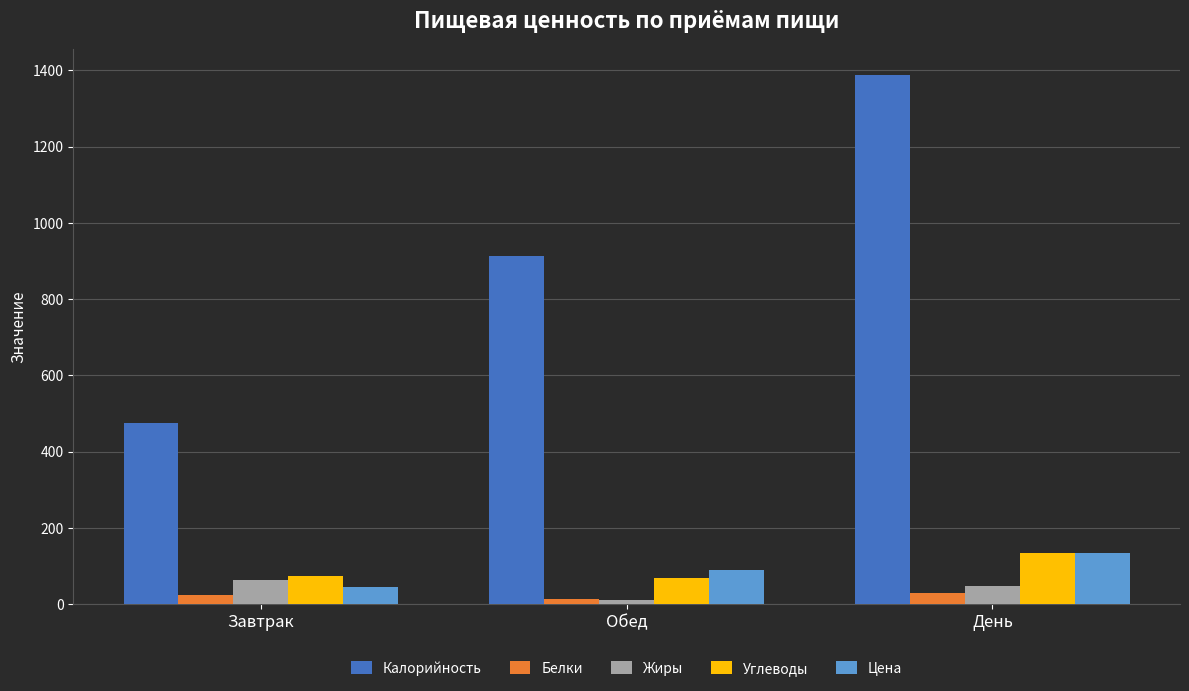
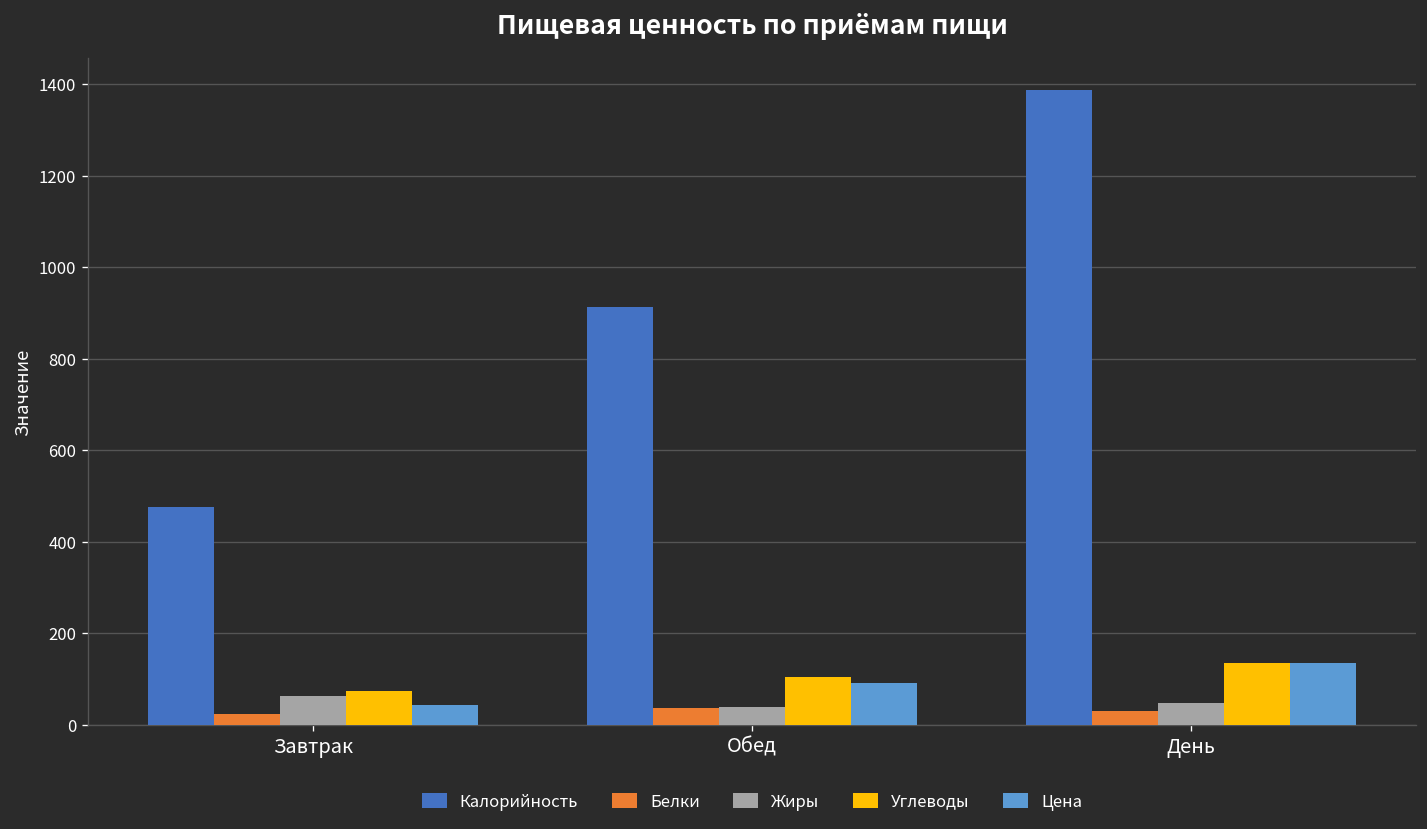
Белки, Обед: 10 -> 40
Жиры, Обед: 10 -> 40
Углеводы, Обед: 70 -> 100
